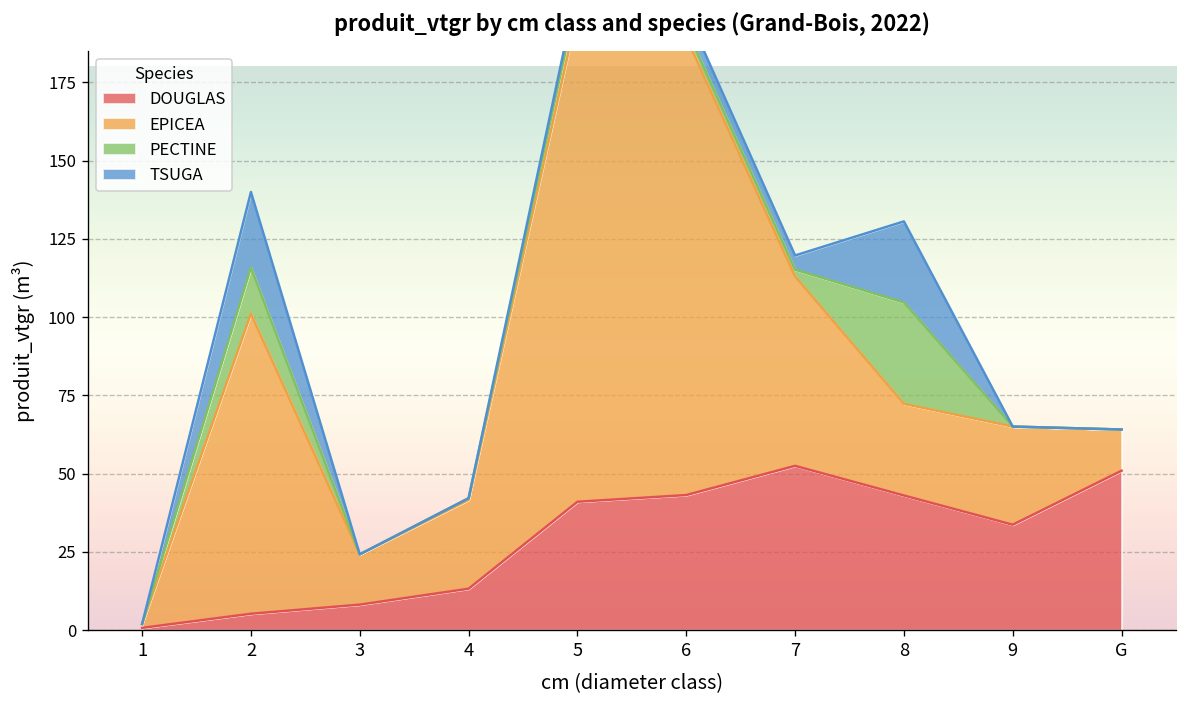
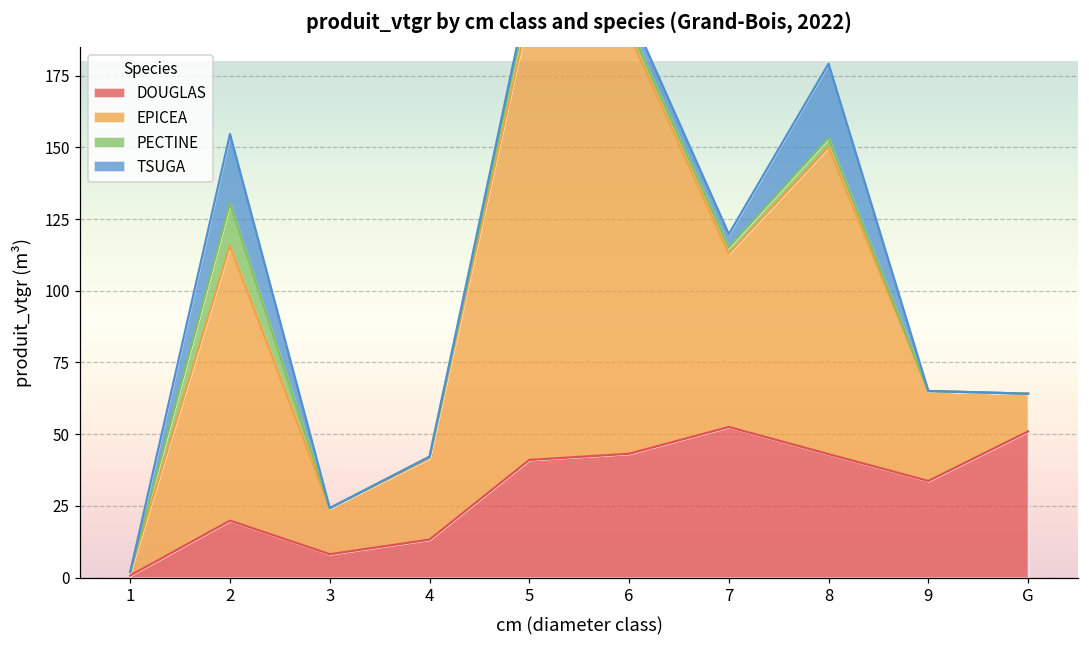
DOUGLAS, 2: 5 -> 20
EPICEA, 8: 29 -> 107
PECTINE, 8: 32 -> 3
